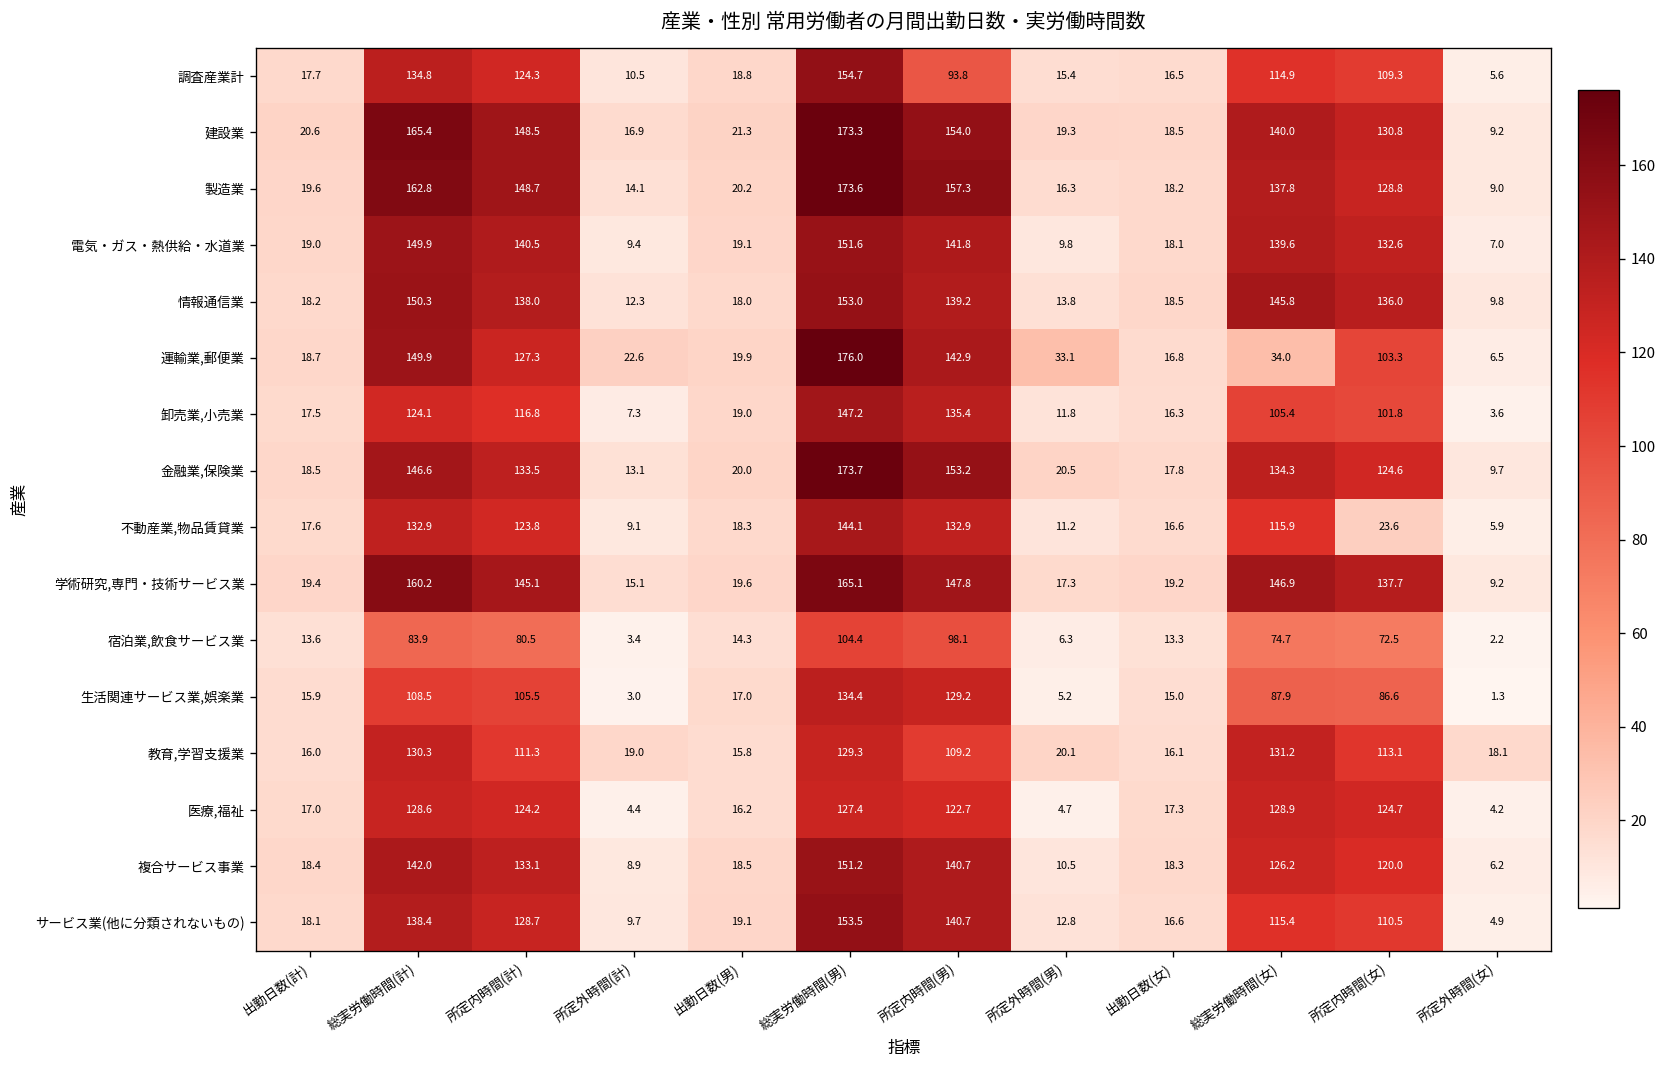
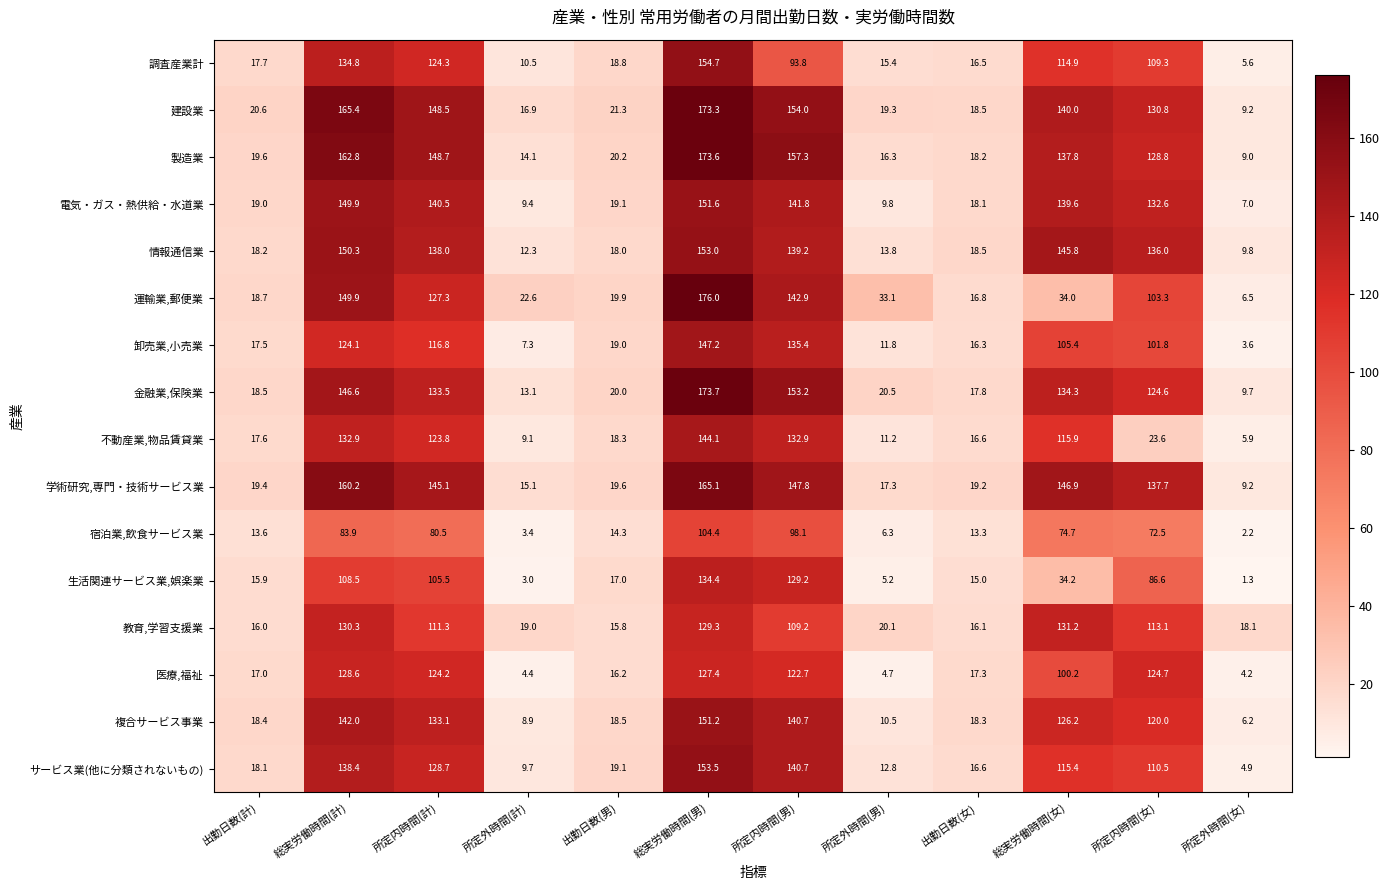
生活関連サービス業,娯楽業, 総実労働時間(女): 87.9 -> 34.2
医療,福祉, 総実労働時間(女): 128.9 -> 100.2
